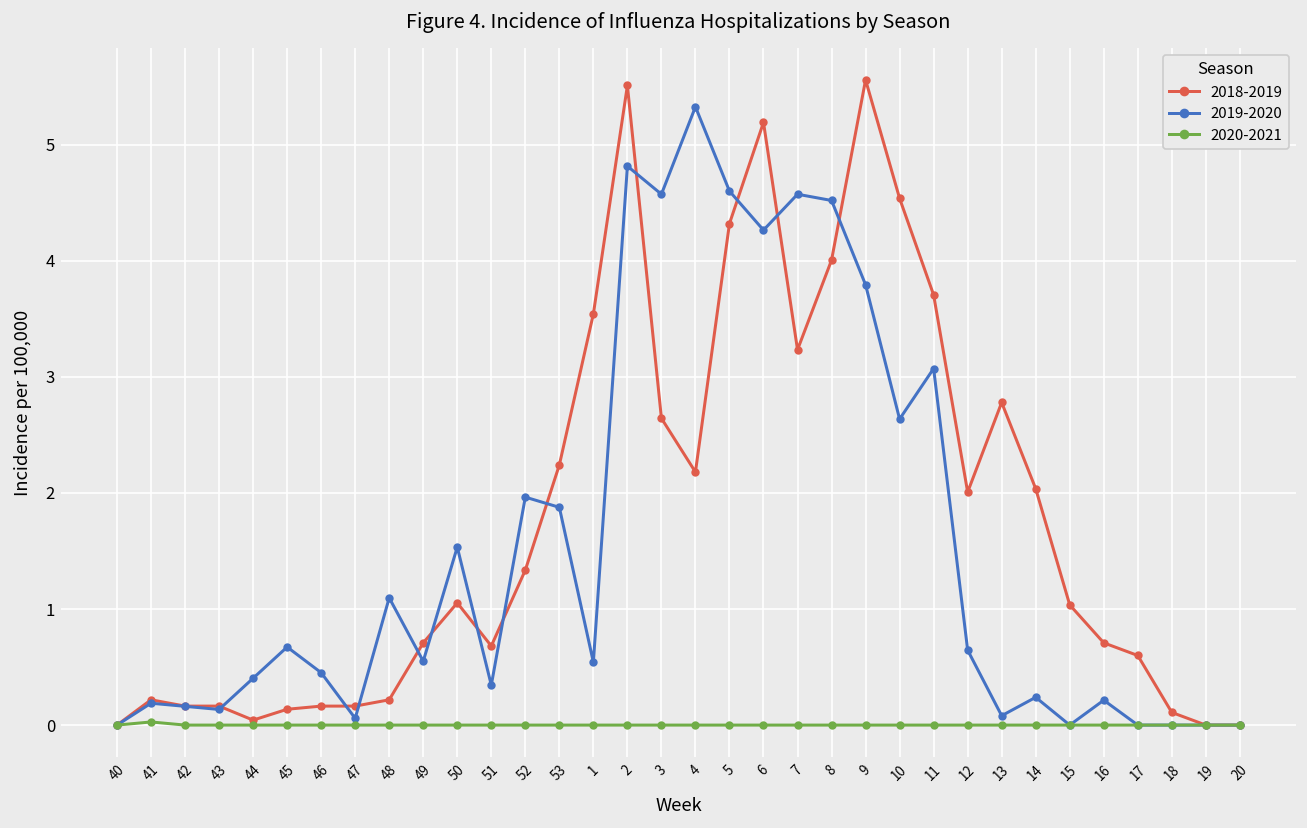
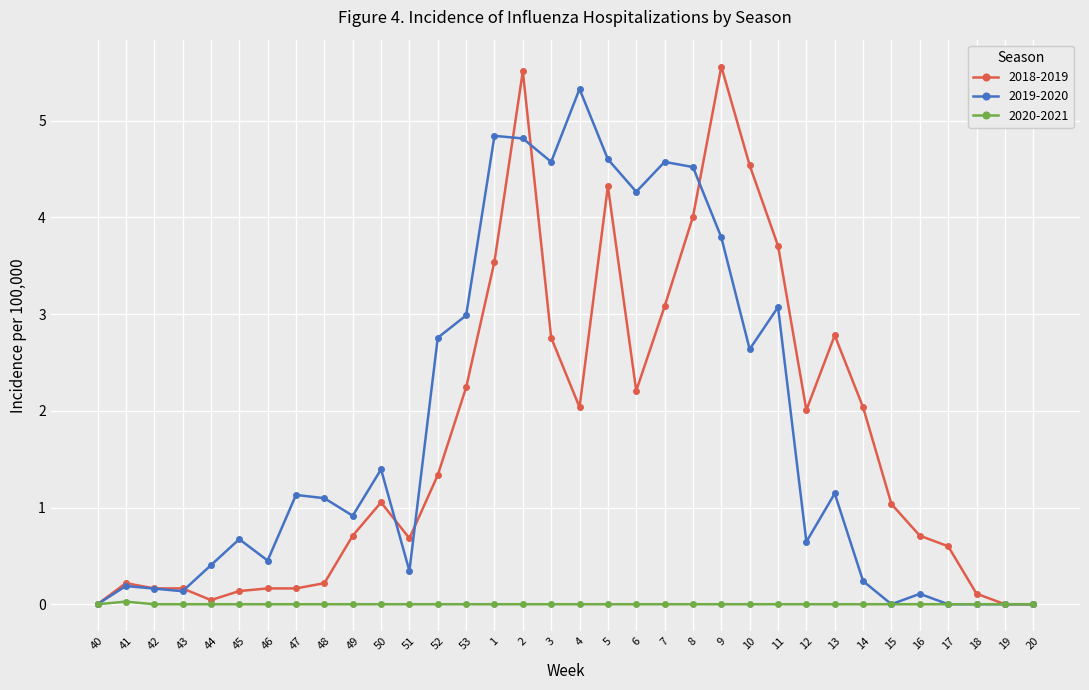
2019-2020, 47: 0.1 -> 1.1
2019-2020, 49: 0.6 -> 0.9
2019-2020, 50: 1.5 -> 1.4
2019-2020, 52: 2.0 -> 2.8
2019-2020, 53: 1.9 -> 3.0
2019-2020, 1: 0.5 -> 4.8
2018-2019, 3: 2.6 -> 2.8
2018-2019, 4: 2.2 -> 2.0
2018-2019, 6: 5.2 -> 2.2
2018-2019, 7: 3.2 -> 3.1
2019-2020, 13: 0.1 -> 1.1
2019-2020, 16: 0.2 -> 0.1
